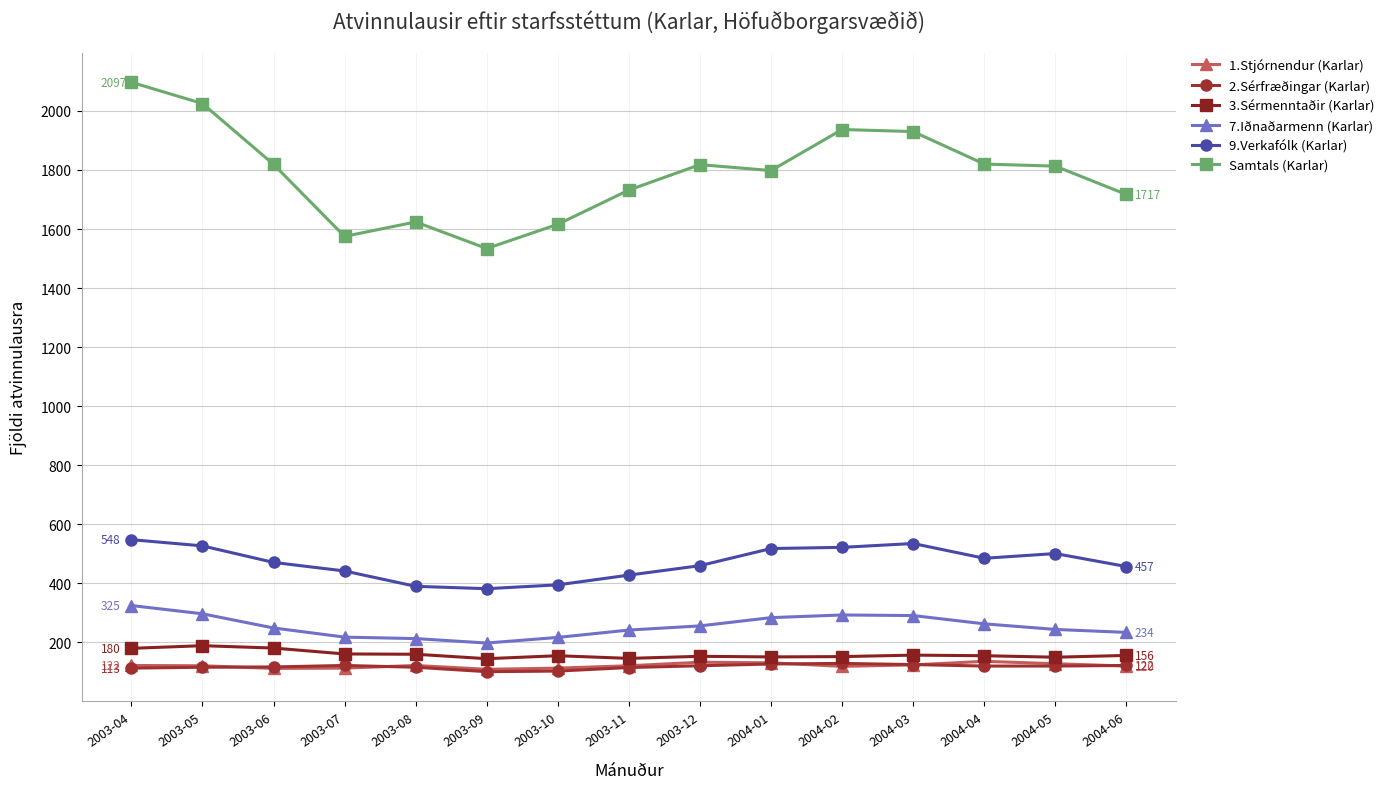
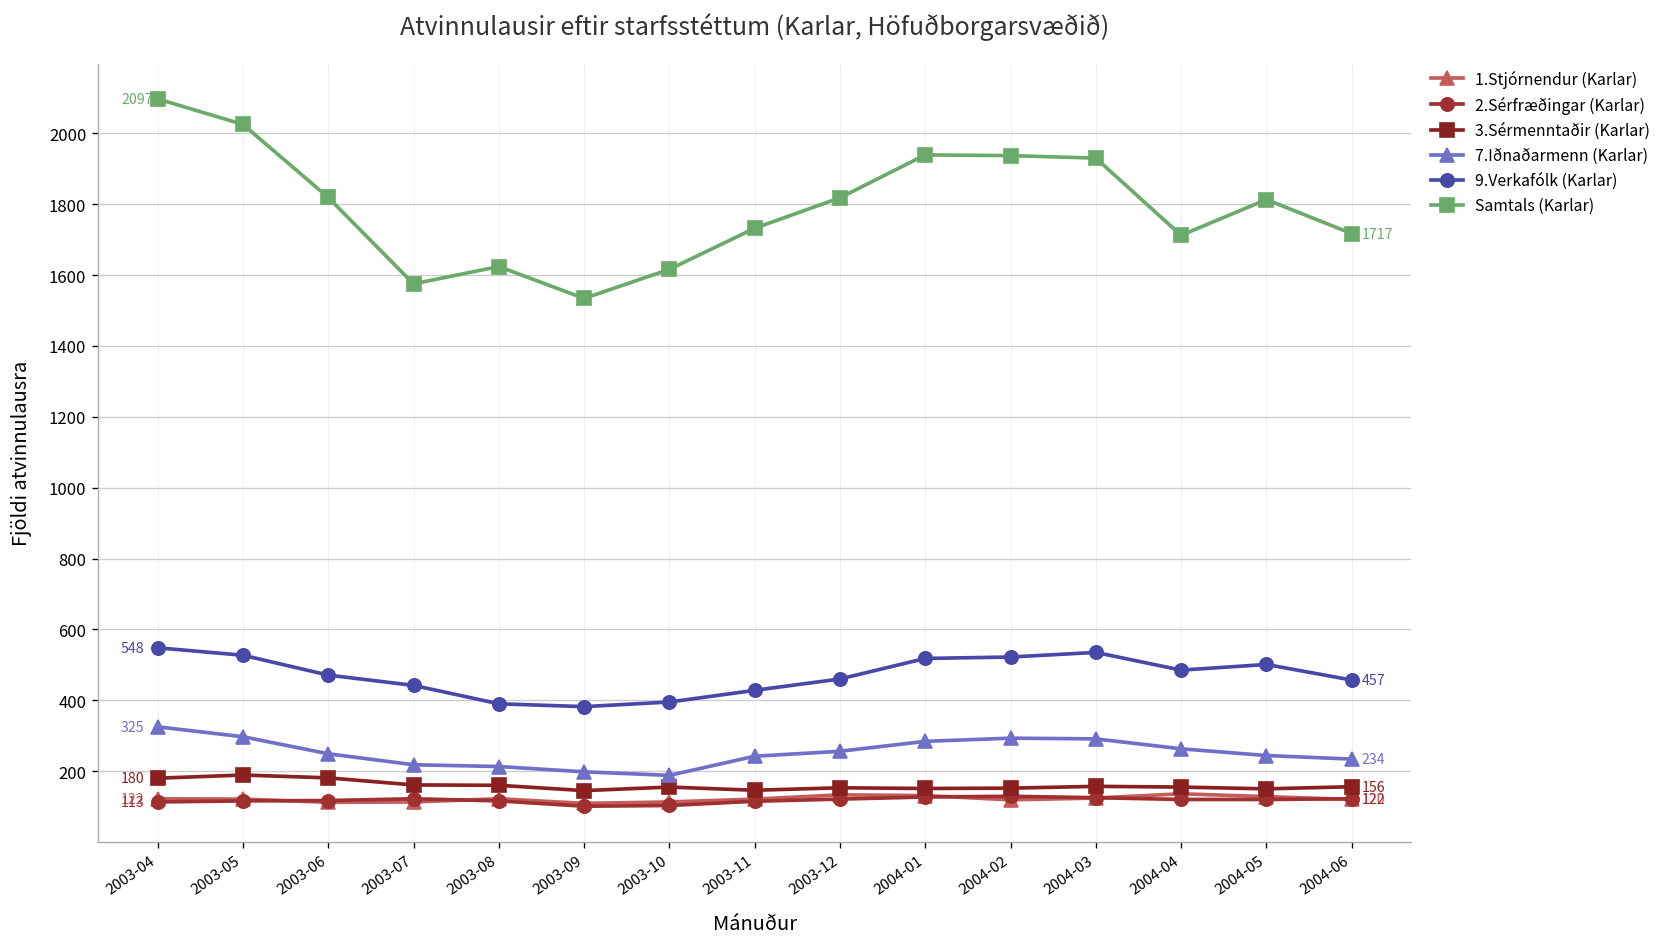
7.Iðnaðarmenn (Karlar), 2003-10: 220 -> 190
Samtals (Karlar), 2004-01: 1800 -> 1940
Samtals (Karlar), 2004-04: 1820 -> 1710
